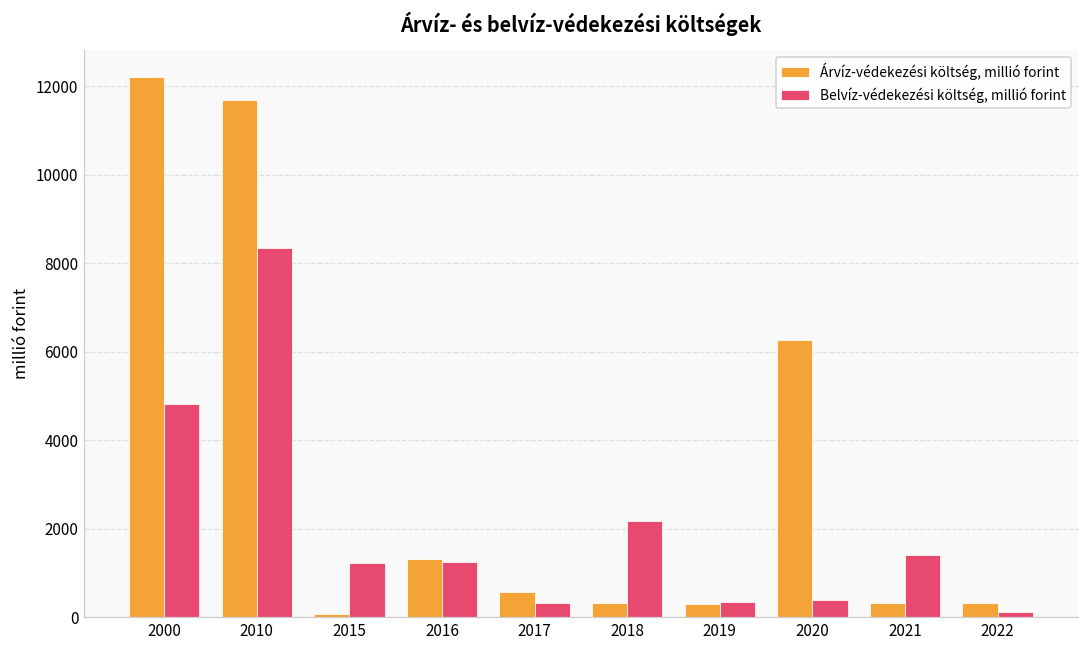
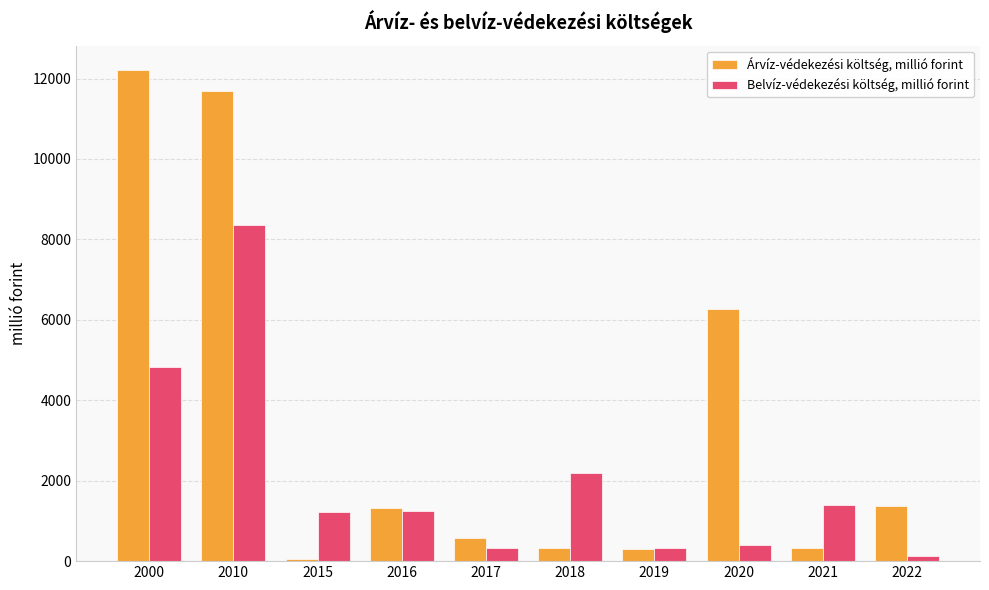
Árvíz-védekezési költség, millió forint, 2022: 300 -> 1400
